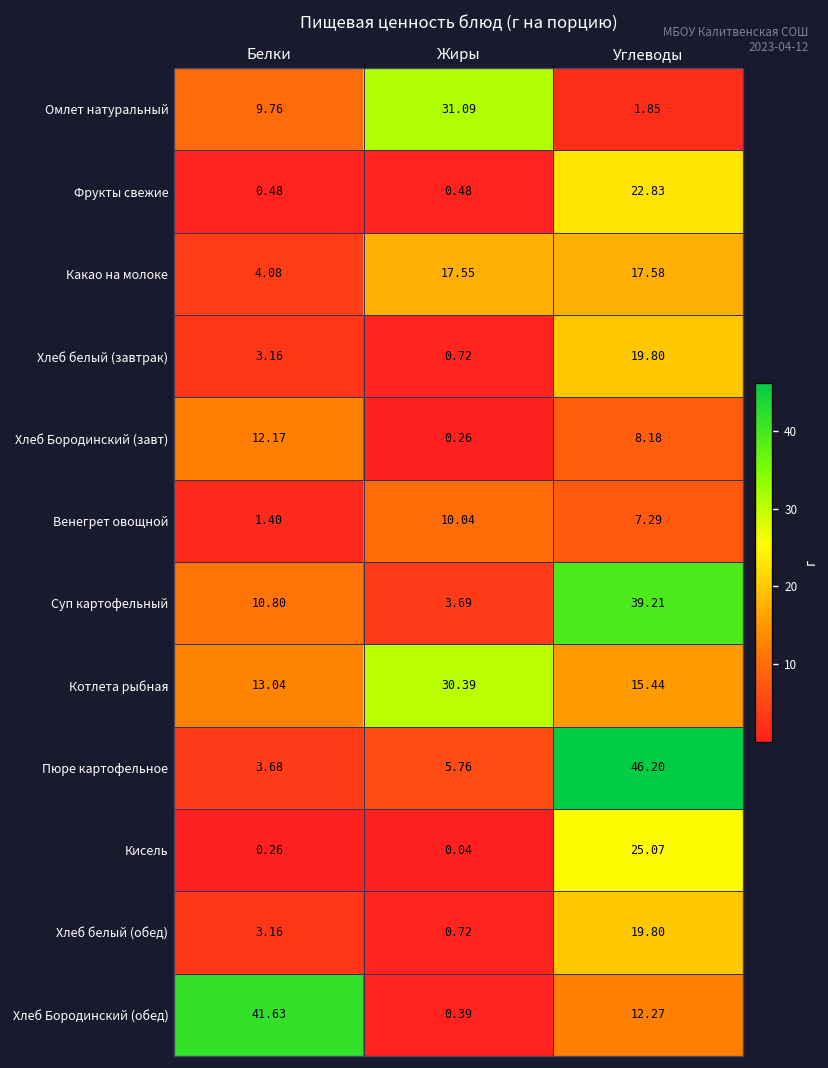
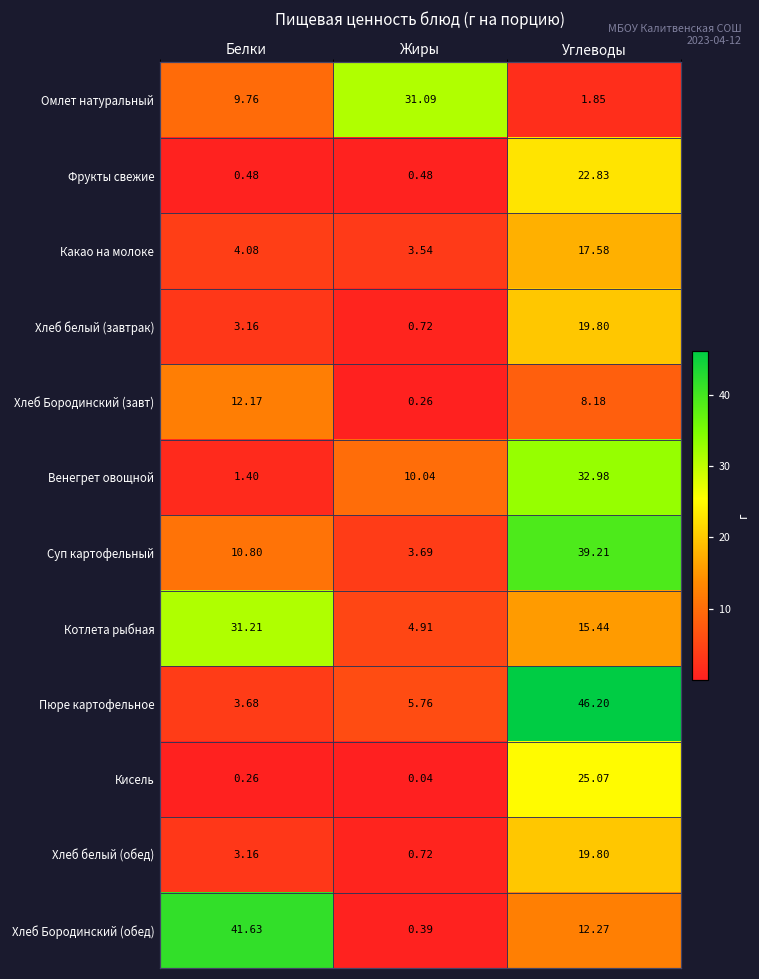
Какао на молоке, Жиры: 17.55 -> 3.54
Венегрет овощной, Углеводы: 7.29 -> 32.98
Котлета рыбная, Белки: 13.04 -> 31.21
Котлета рыбная, Жиры: 30.39 -> 4.91
